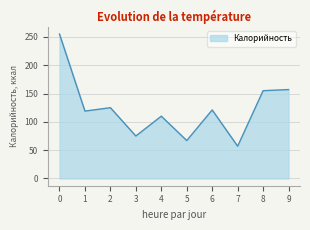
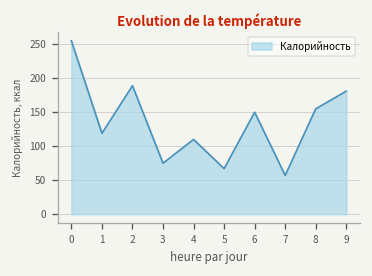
2: 130 -> 190
6: 120 -> 150
9: 160 -> 180
